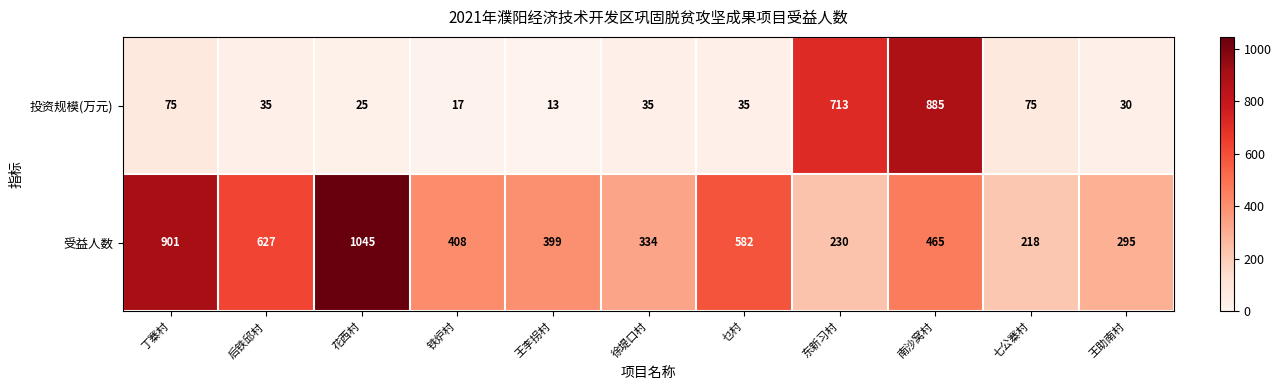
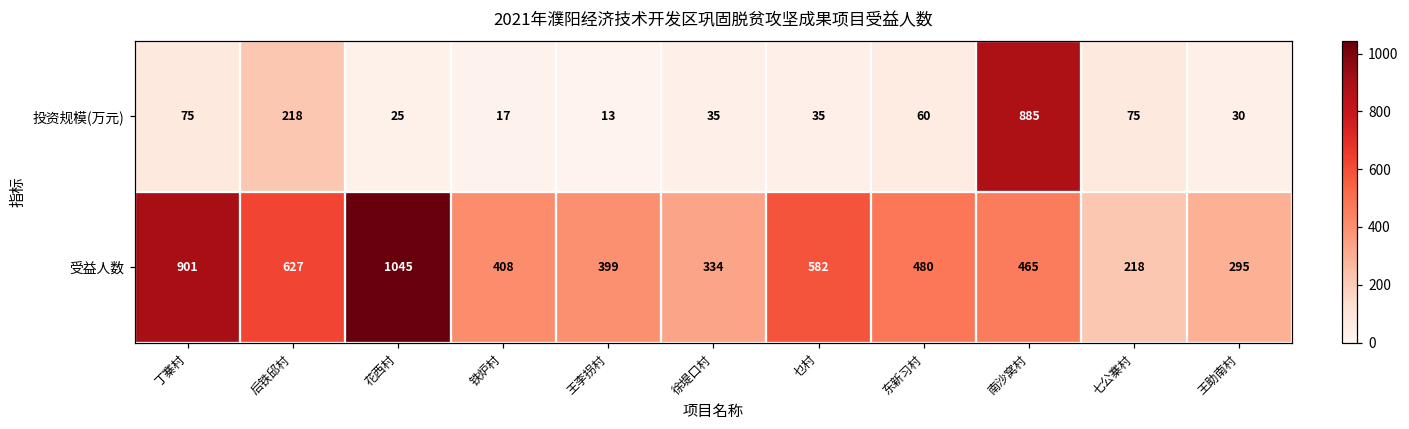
投资规模(万元), 后铁邱村: 35 -> 218
投资规模(万元), 东新习村: 713 -> 60
受益人数, 东新习村: 230 -> 480
